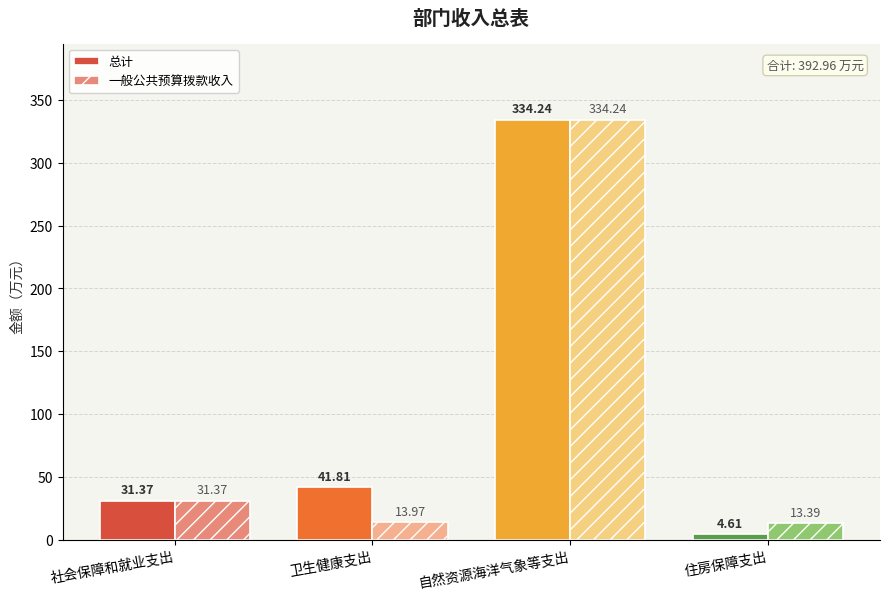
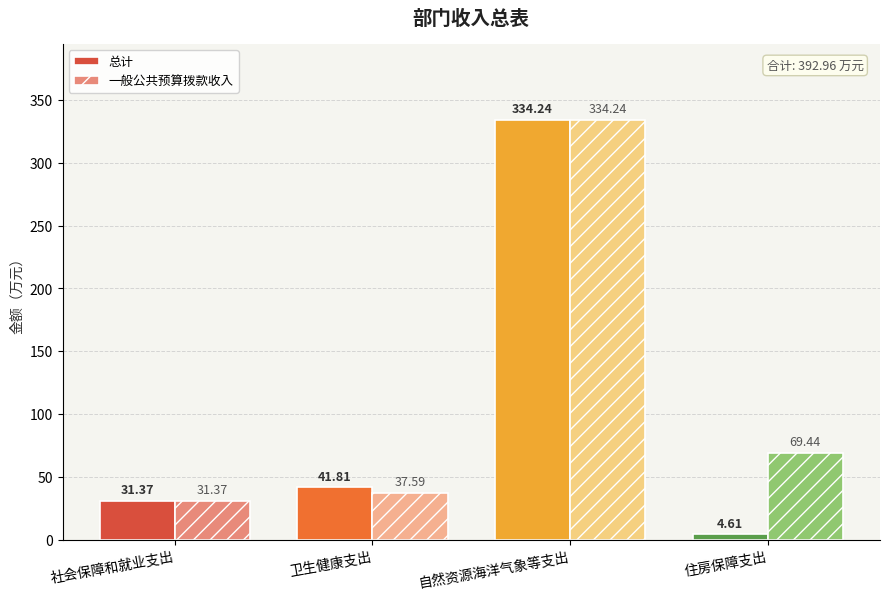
一般公共预算拨款收入, 卫生健康支出: 13.97 -> 37.59
一般公共预算拨款收入, 住房保障支出: 13.39 -> 69.44
